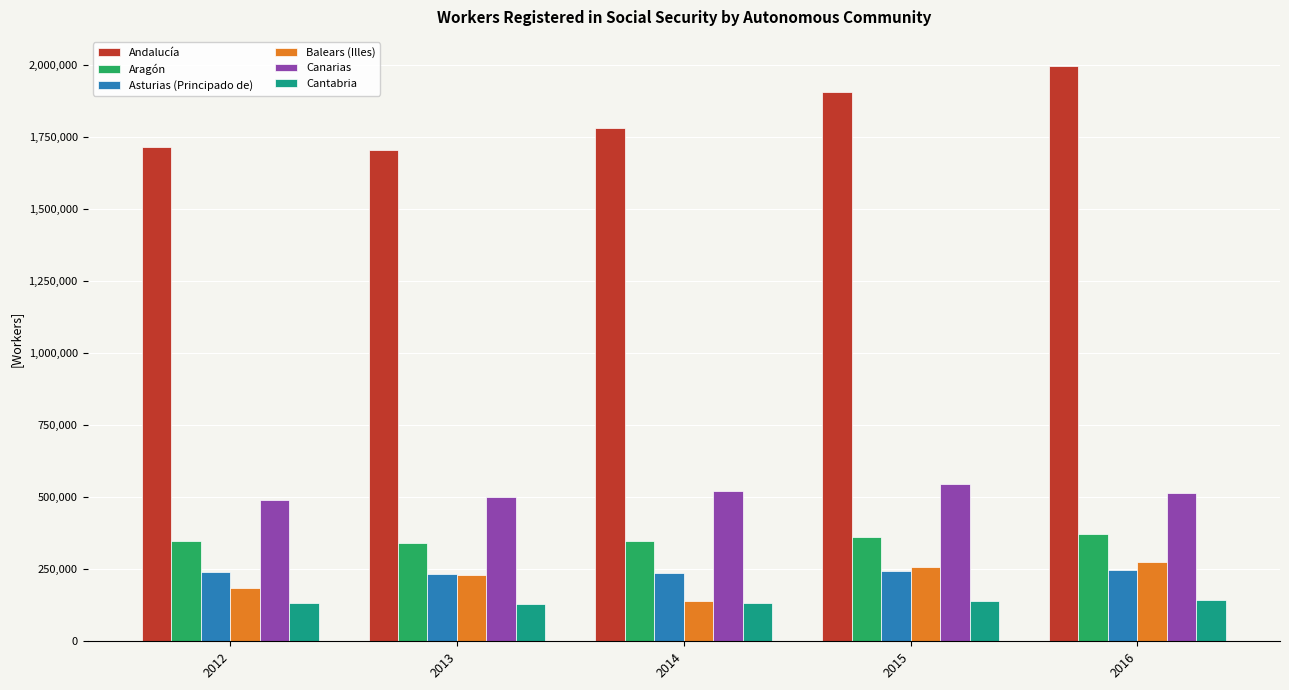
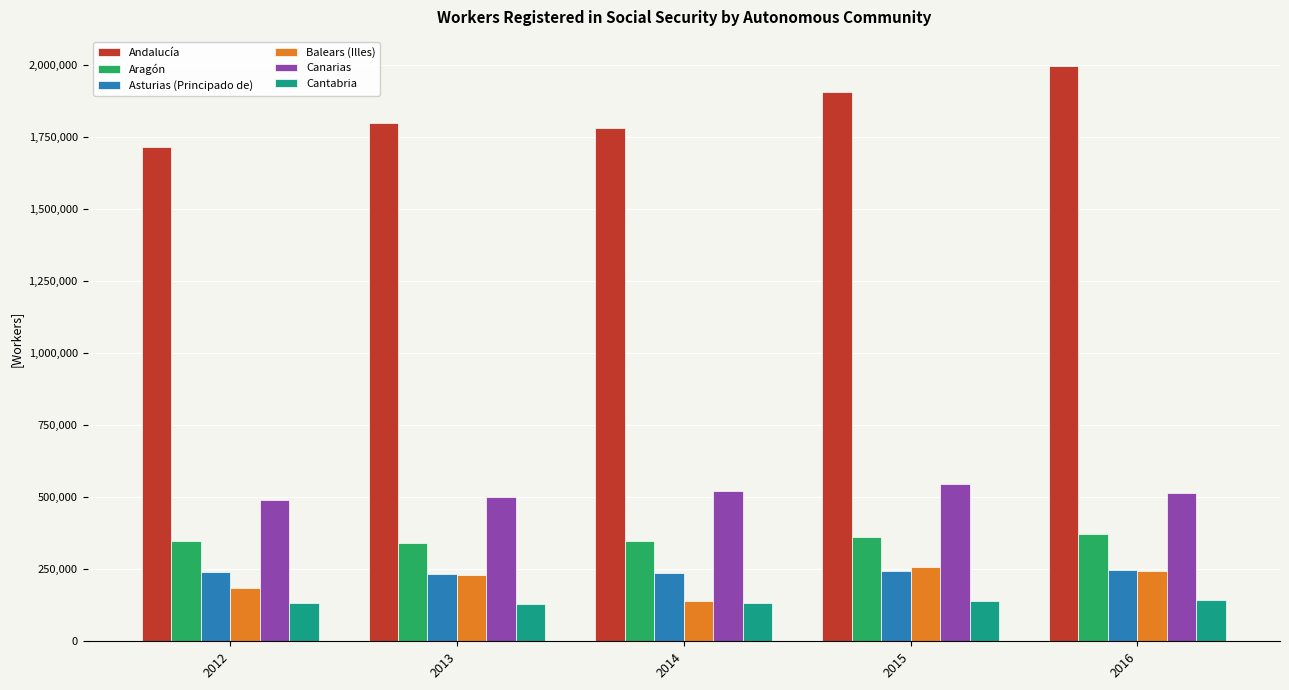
Andalucía, 2013: 1,710,000 -> 1,800,000
Balears (Illes), 2016: 280,000 -> 240,000
